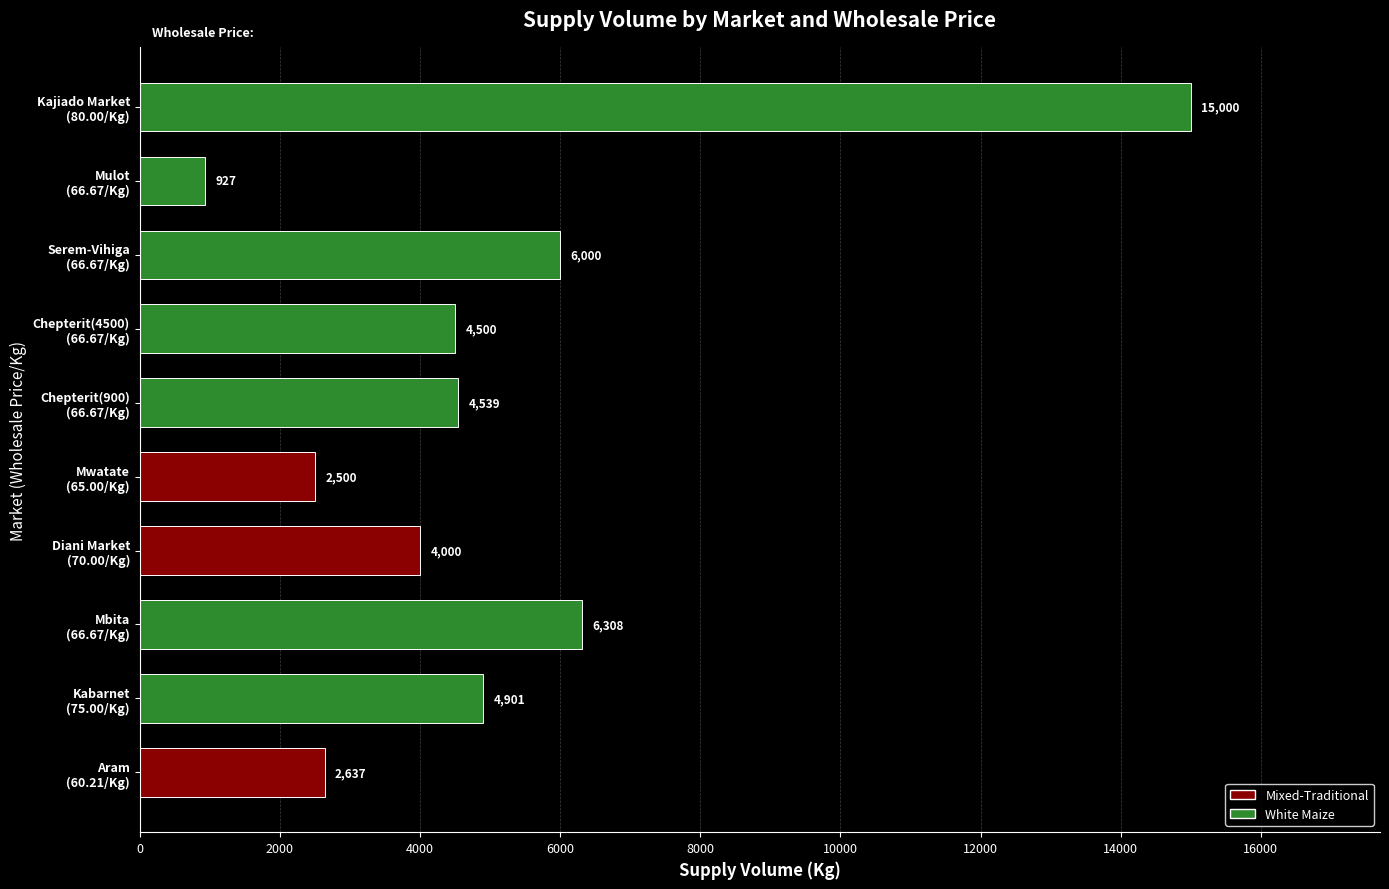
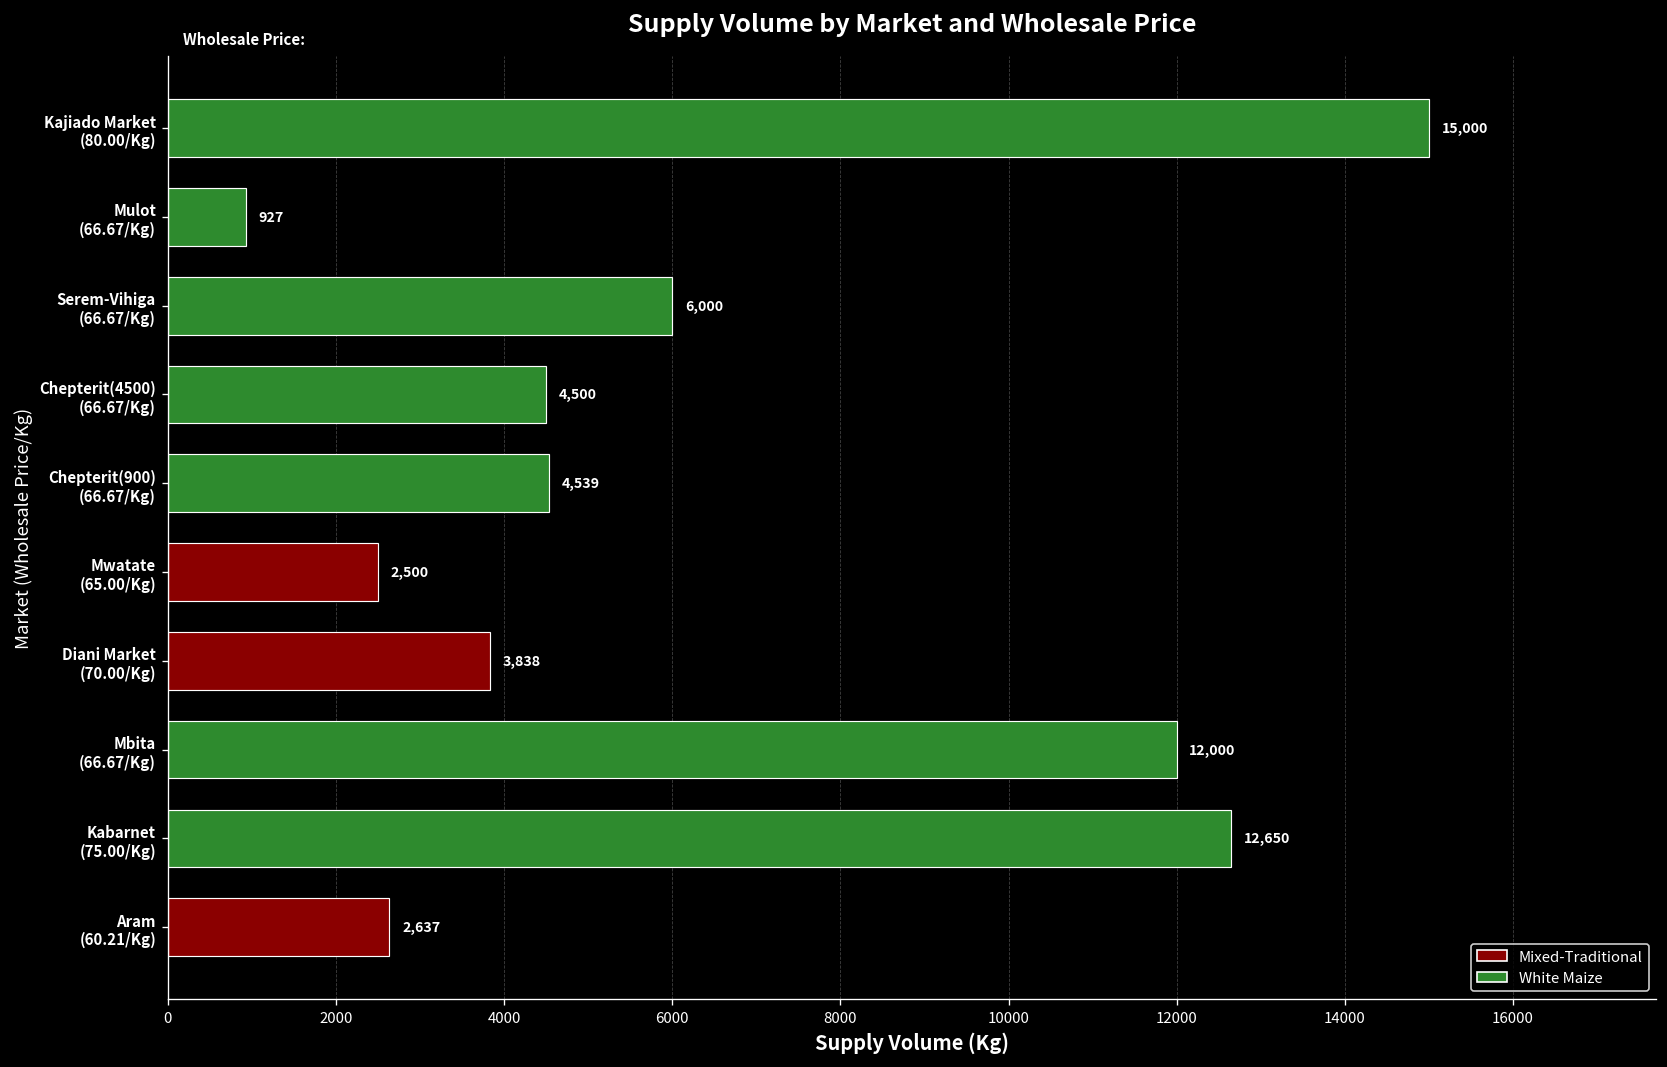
Diani Market (70.00/Kg): 4,000 -> 3,838
Mbita (66.67/Kg): 6,308 -> 12,000
Kabarnet (75.00/Kg): 4,901 -> 12,650
